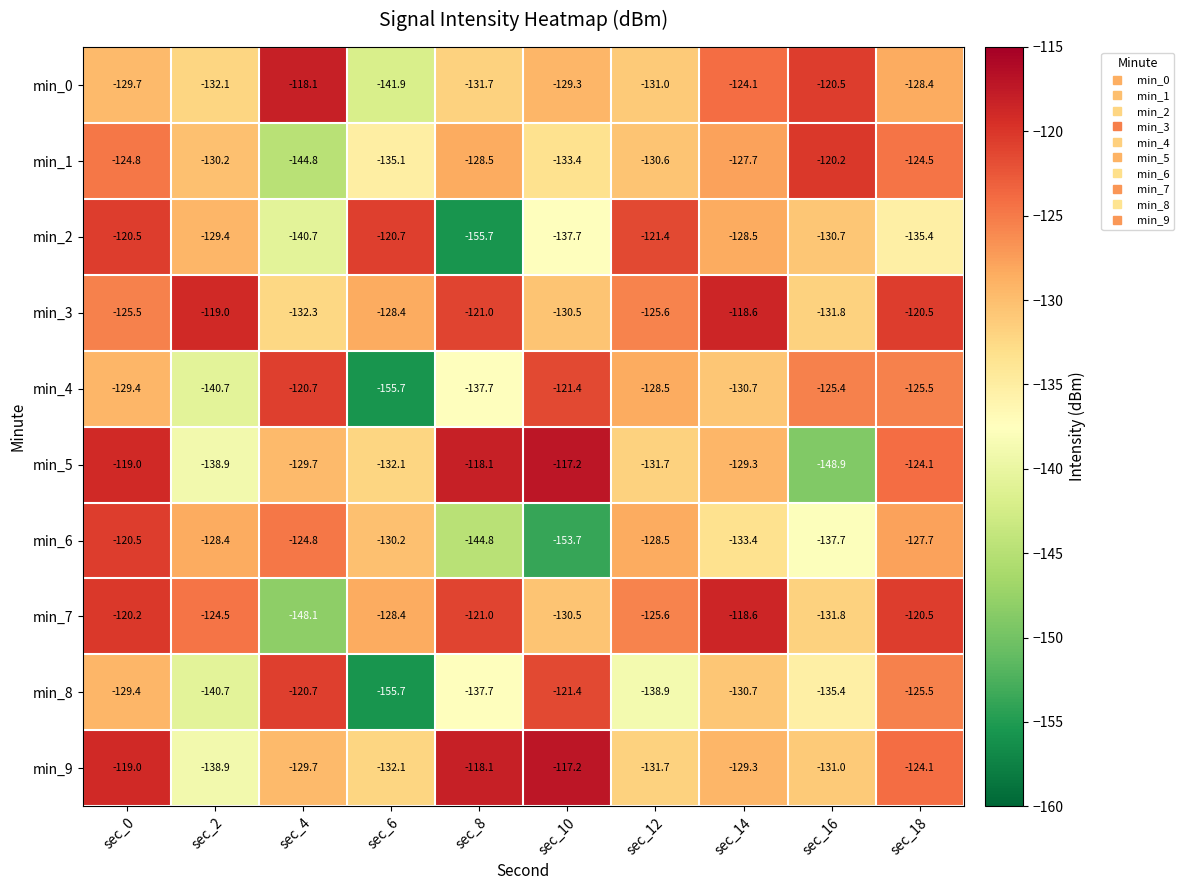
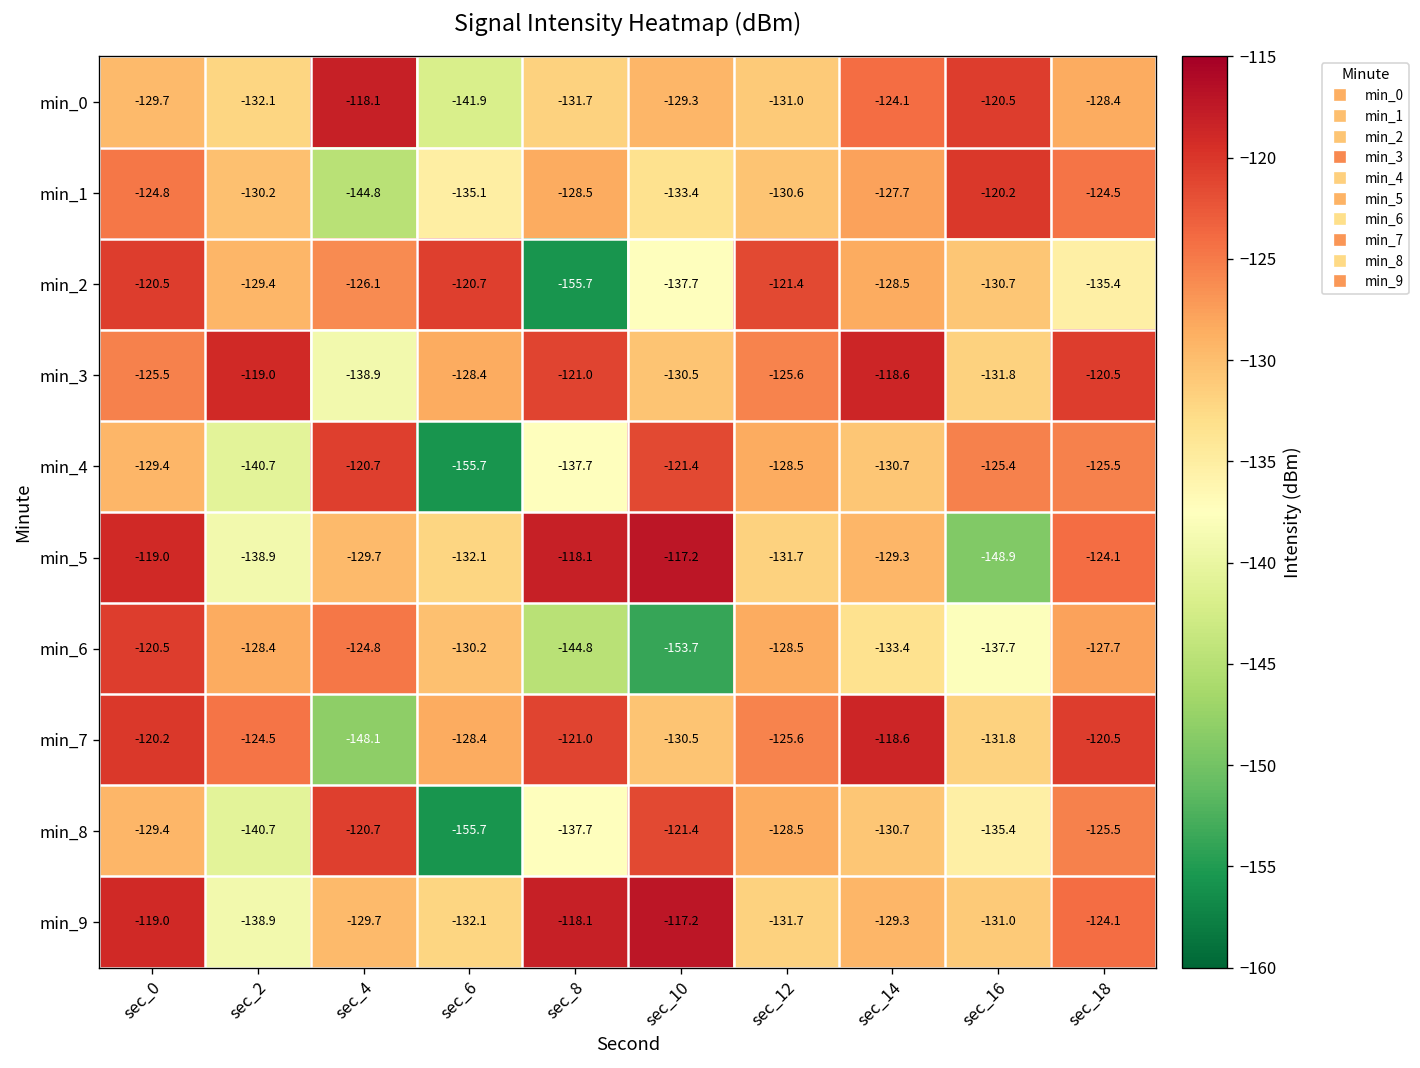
min_2, sec_4: -140.7 -> -126.1
min_3, sec_4: -132.3 -> -138.9
min_8, sec_12: -138.9 -> -128.5
